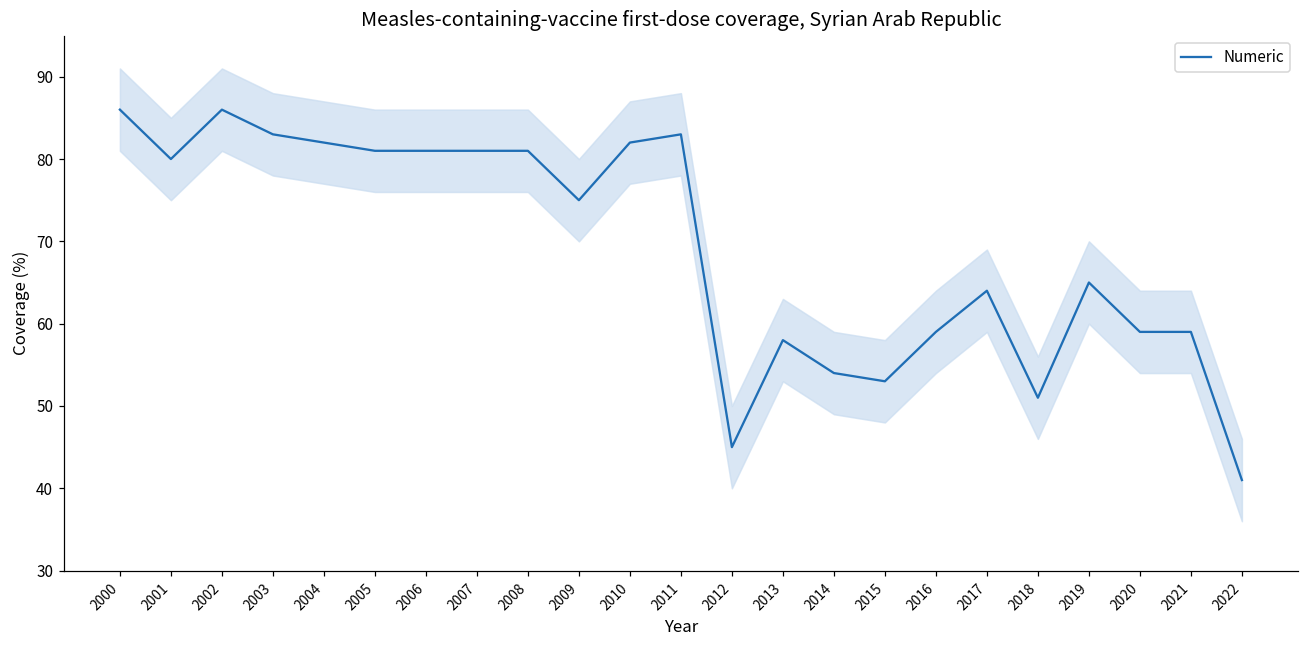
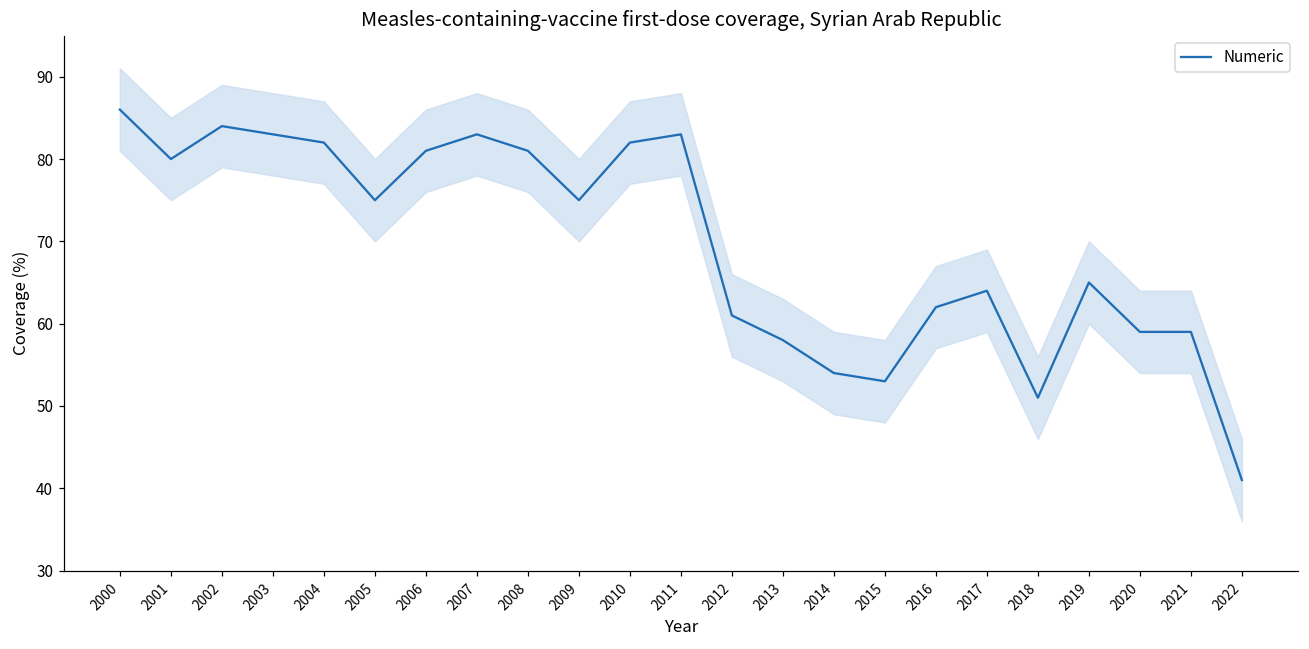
Numeric, 2002: 86 -> 84
Numeric, 2005: 81 -> 75
Numeric, 2007: 81 -> 83
Numeric, 2012: 45 -> 61
Numeric, 2016: 59 -> 62
